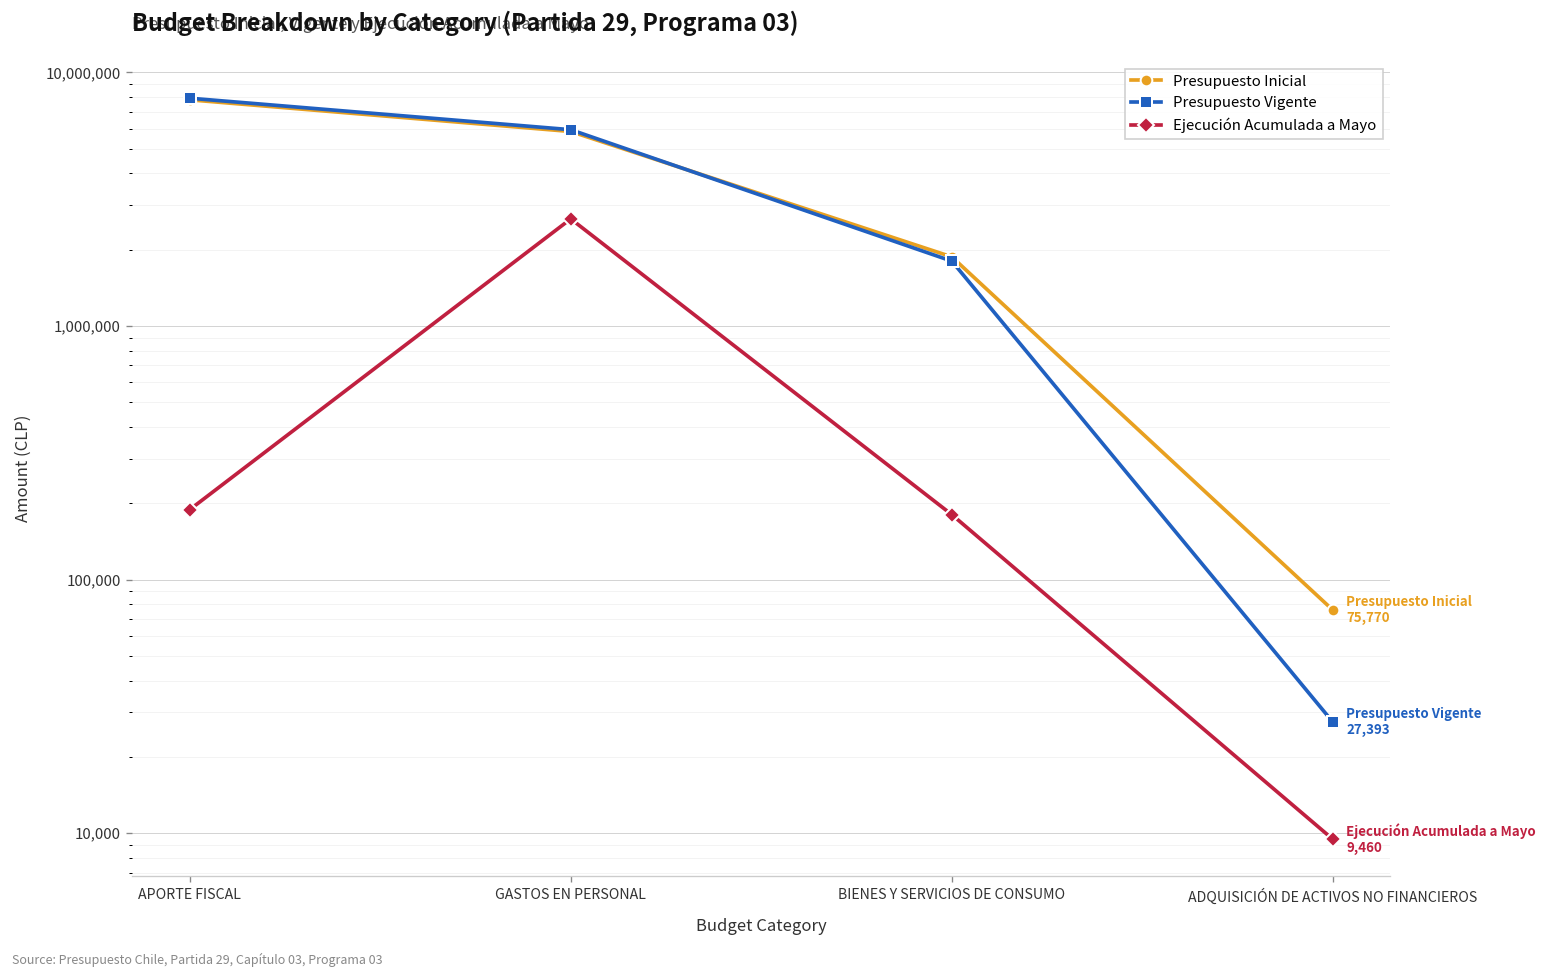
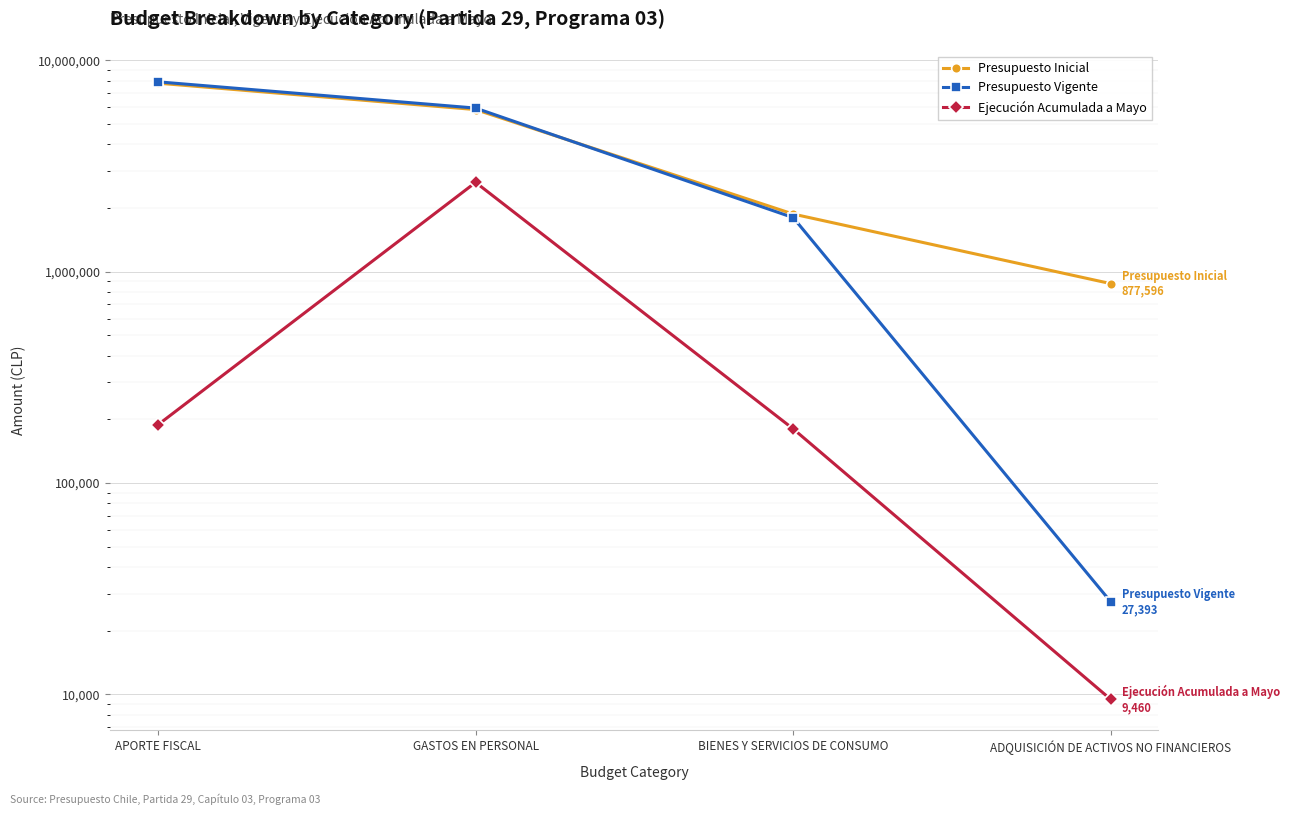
Presupuesto Inicial, ADQUISICIÓN DE ACTIVOS NO FINANCIEROS: 75,770 -> 877,596
